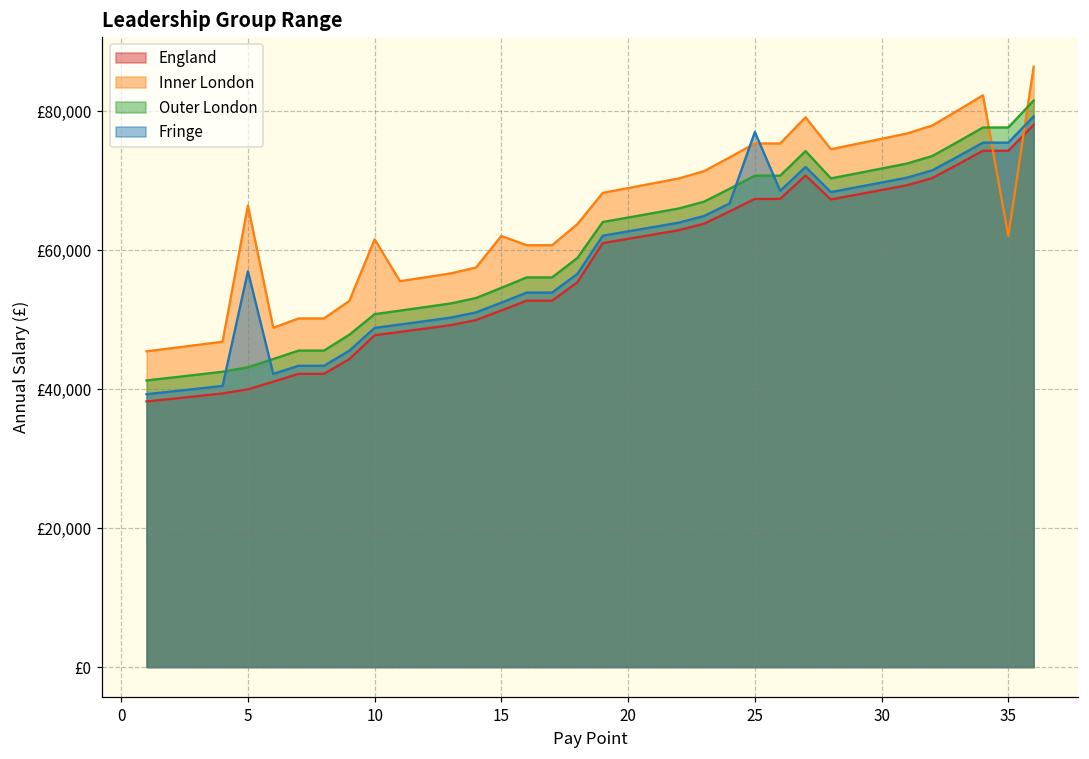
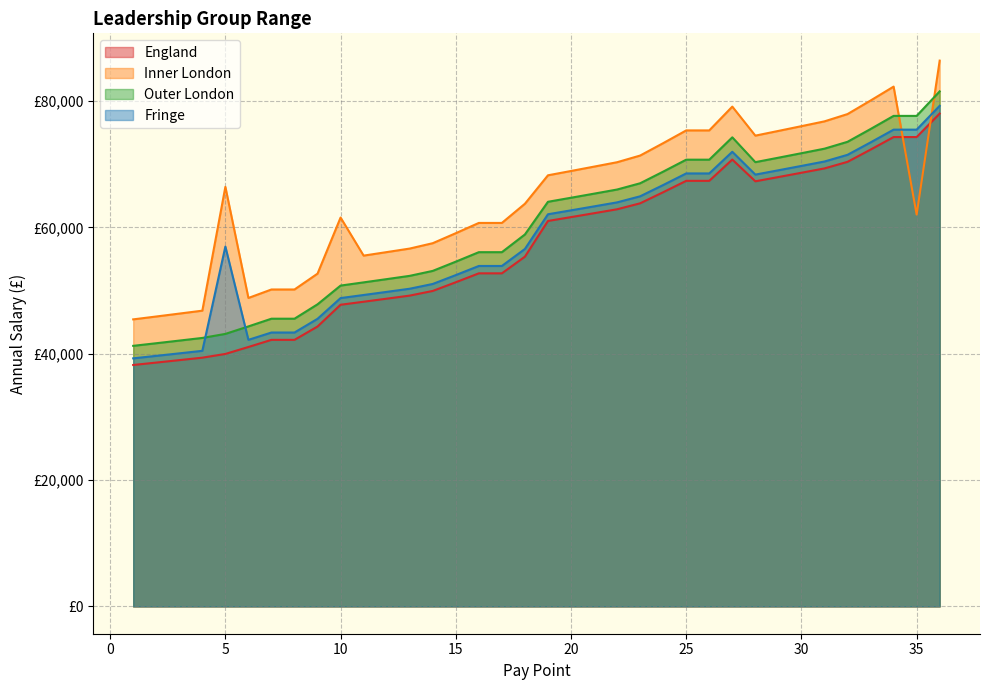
Inner London, 15: £62,000 -> £59,000
Fringe, 25: £77,000 -> £69,000
